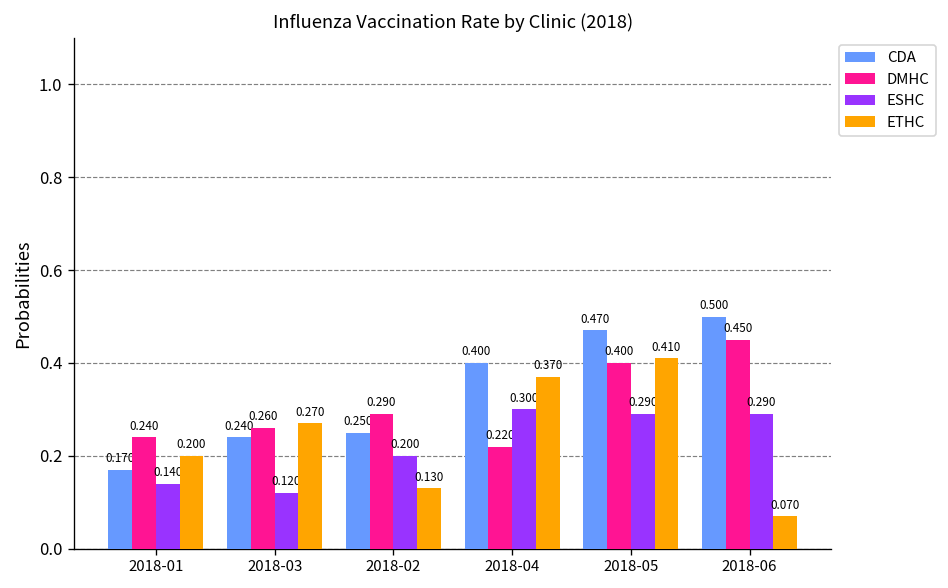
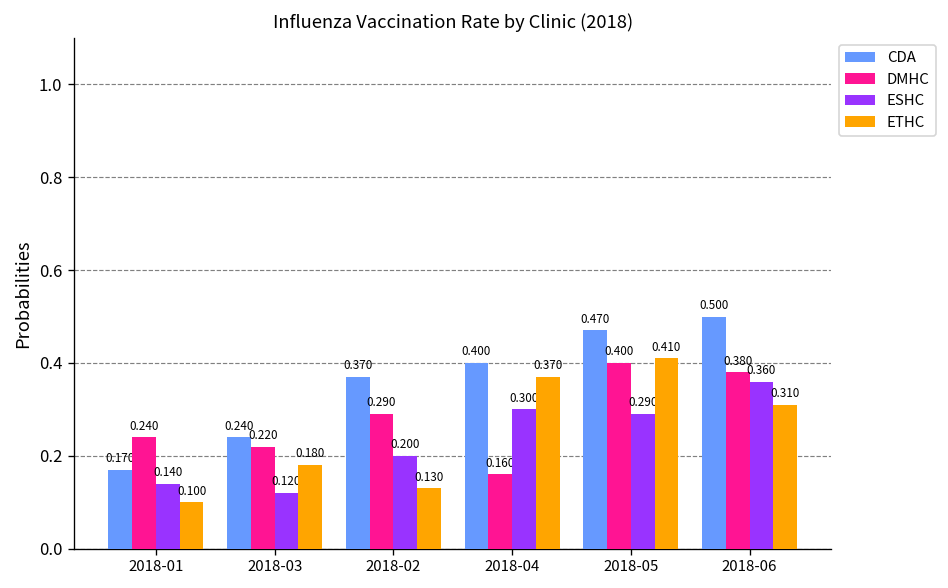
ETHC, 2018-01: 0.200 -> 0.100
DMHC, 2018-03: 0.260 -> 0.220
ETHC, 2018-03: 0.270 -> 0.180
CDA, 2018-02: 0.250 -> 0.370
DMHC, 2018-04: 0.220 -> 0.160
DMHC, 2018-06: 0.450 -> 0.380
ESHC, 2018-06: 0.290 -> 0.360
ETHC, 2018-06: 0.070 -> 0.310
